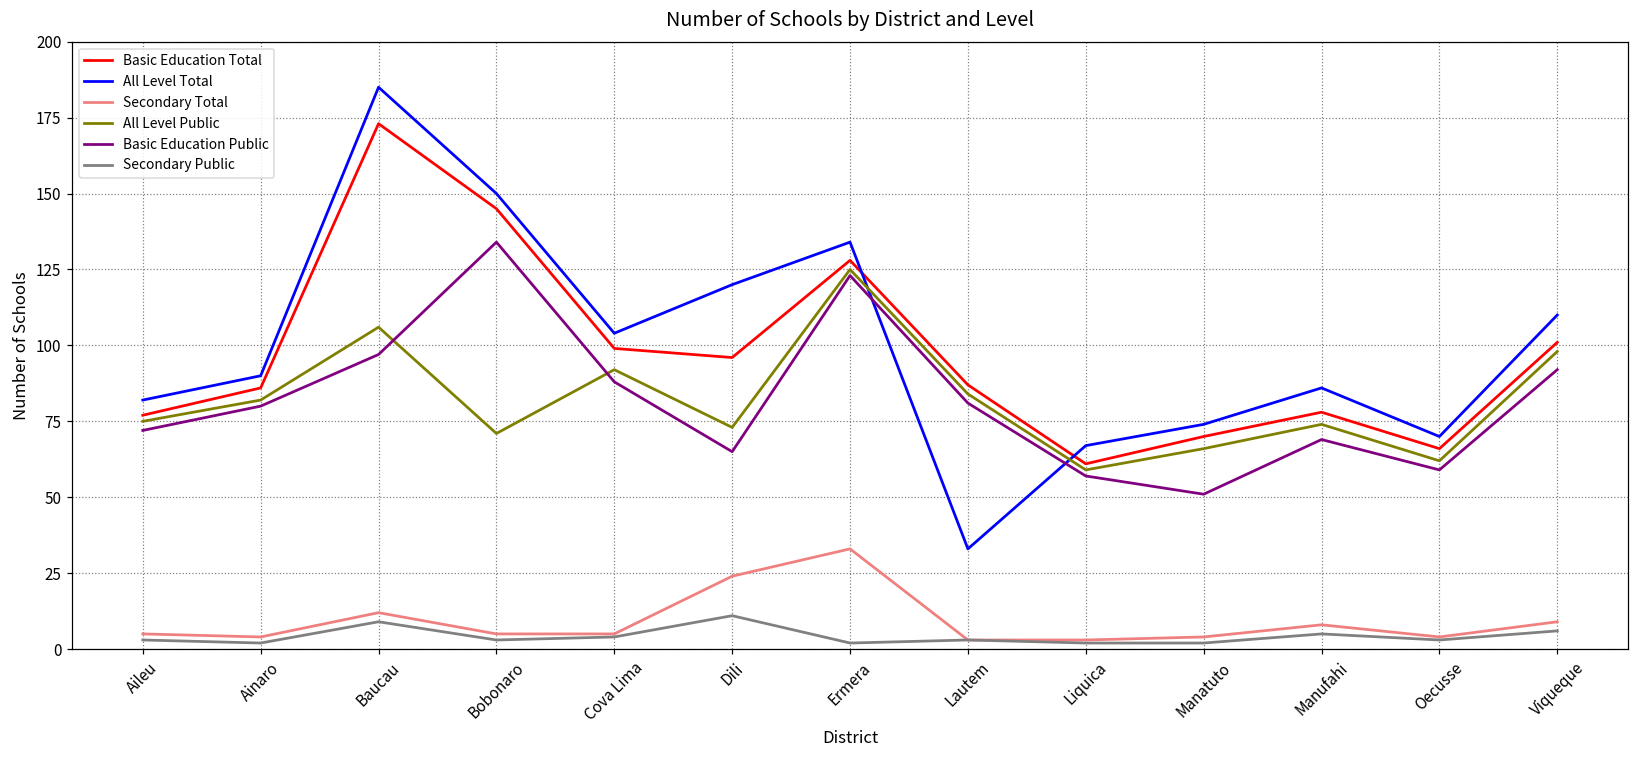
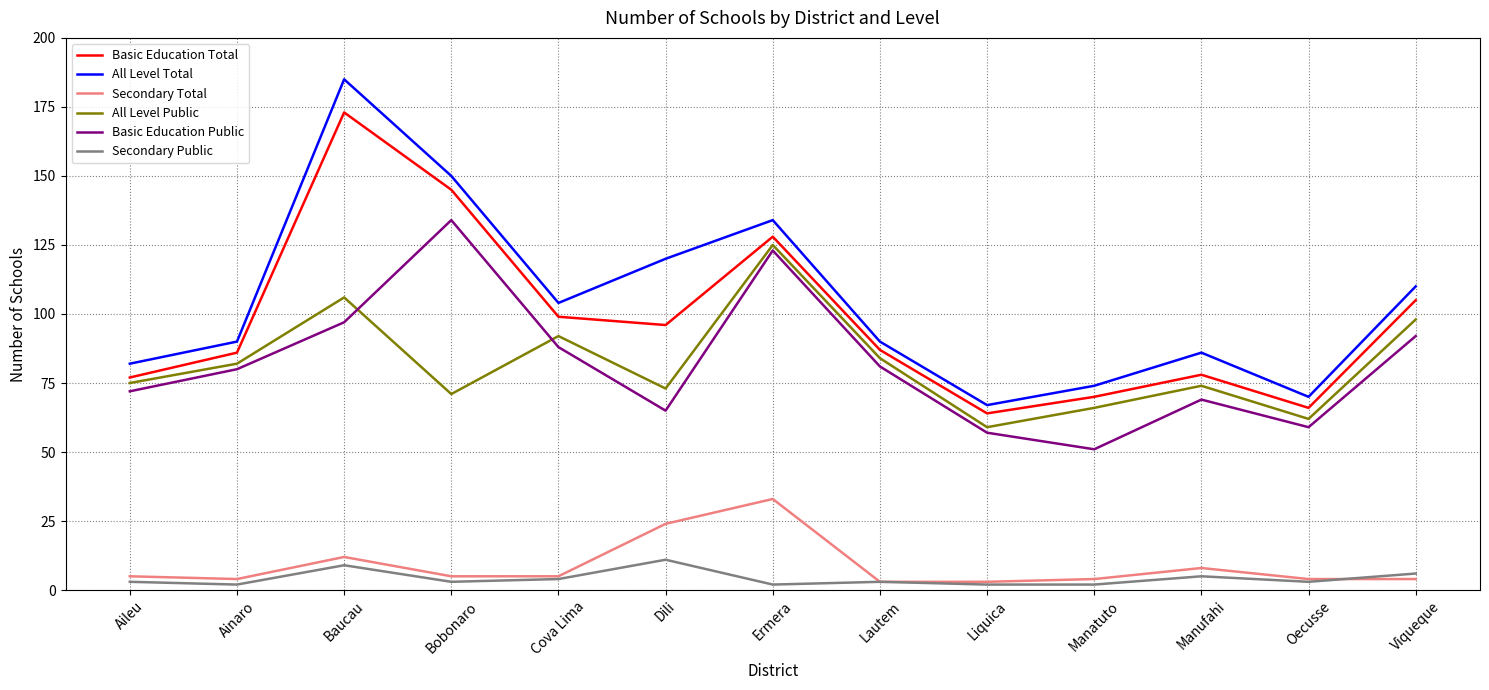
All Level Total, Lautem: 33 -> 90
Basic Education Total, Liquica: 61 -> 64
Basic Education Total, Viqueque: 101 -> 105
Secondary Total, Viqueque: 9 -> 4
